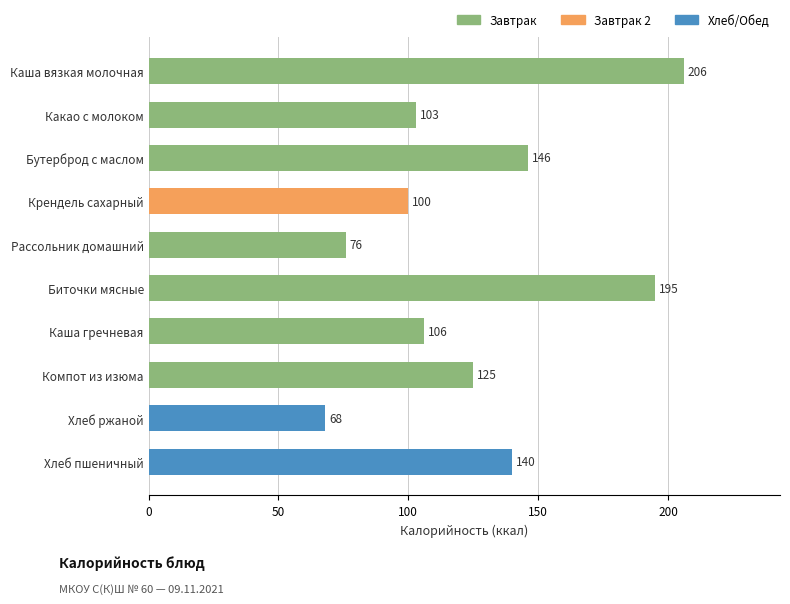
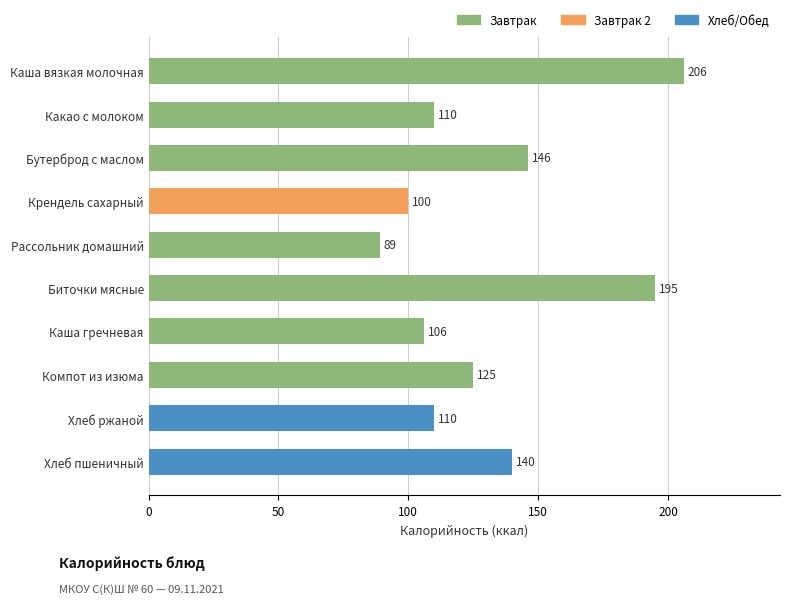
Какао с молоком: 103 -> 110
Рассольник домашний: 76 -> 89
Хлеб ржаной: 68 -> 110
